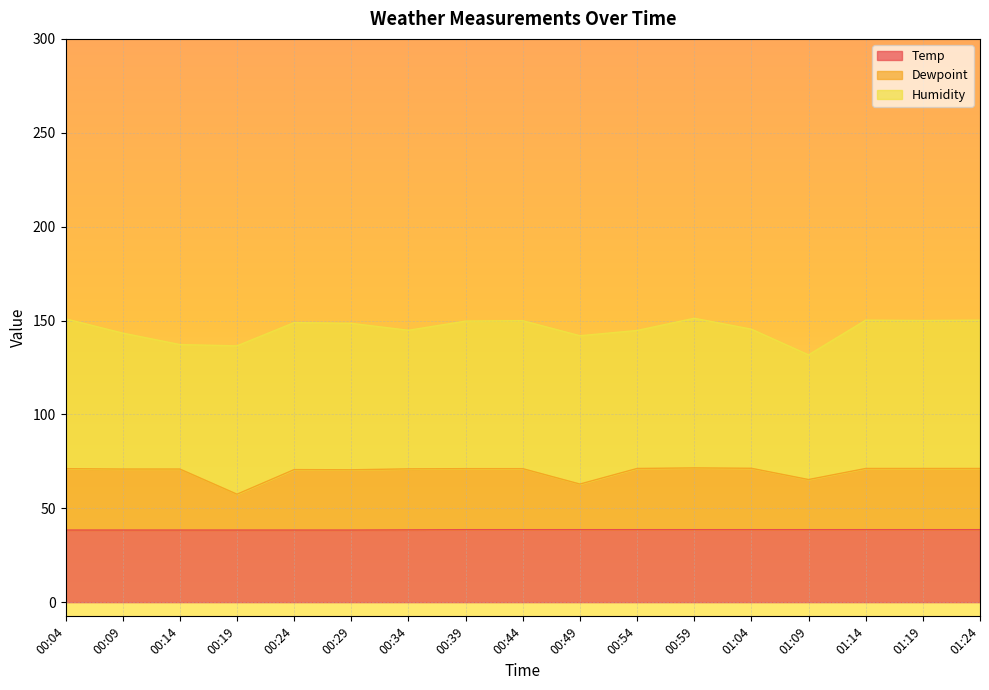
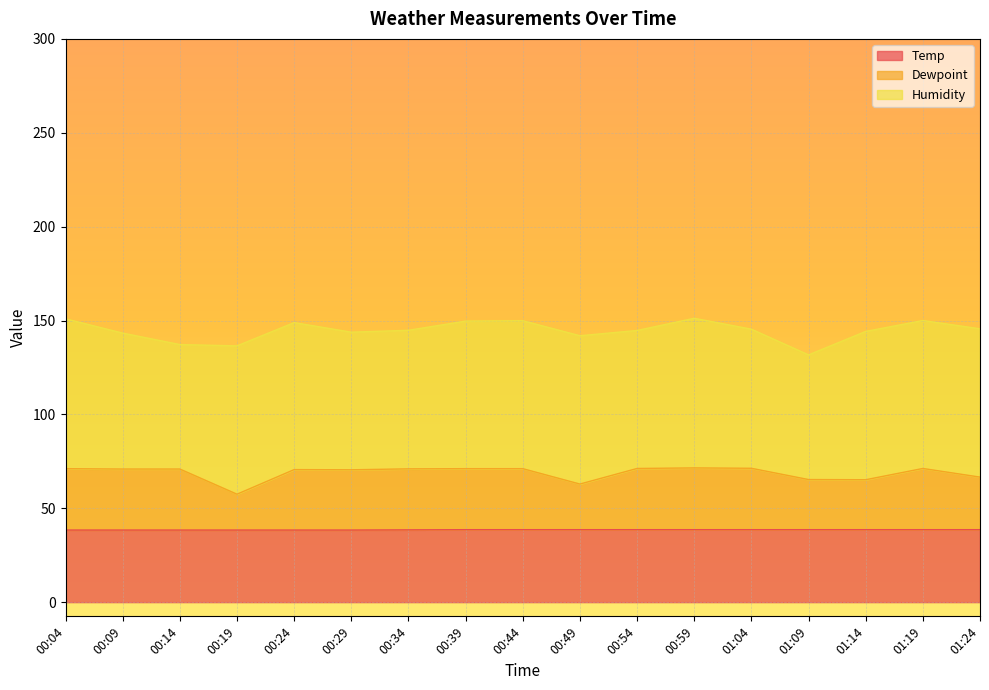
Humidity, 00:29: 78 -> 73
Dewpoint, 01:14: 33 -> 27
Dewpoint, 01:24: 33 -> 28
